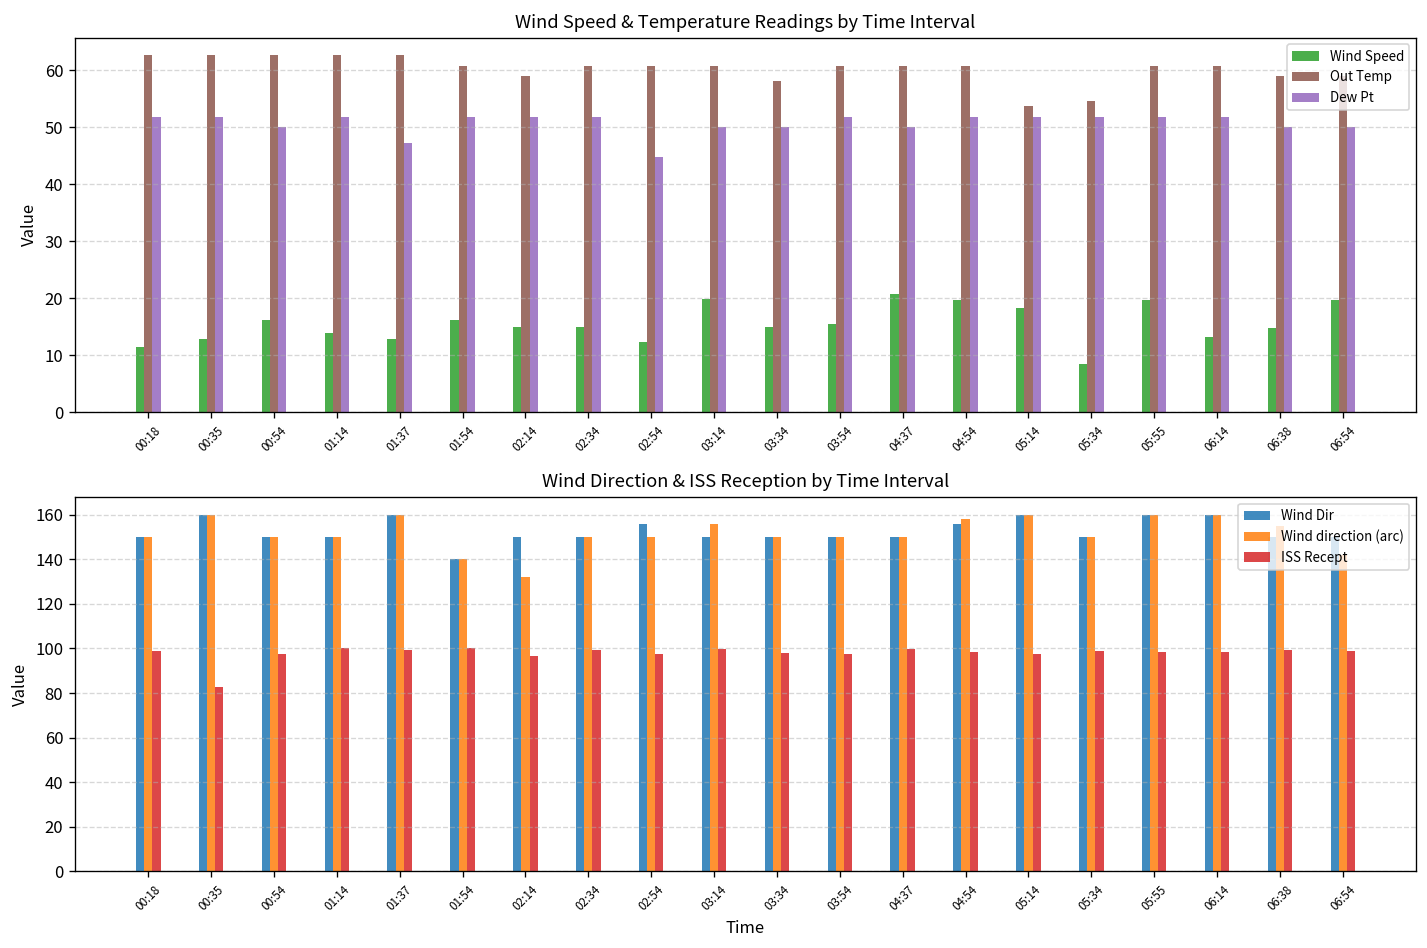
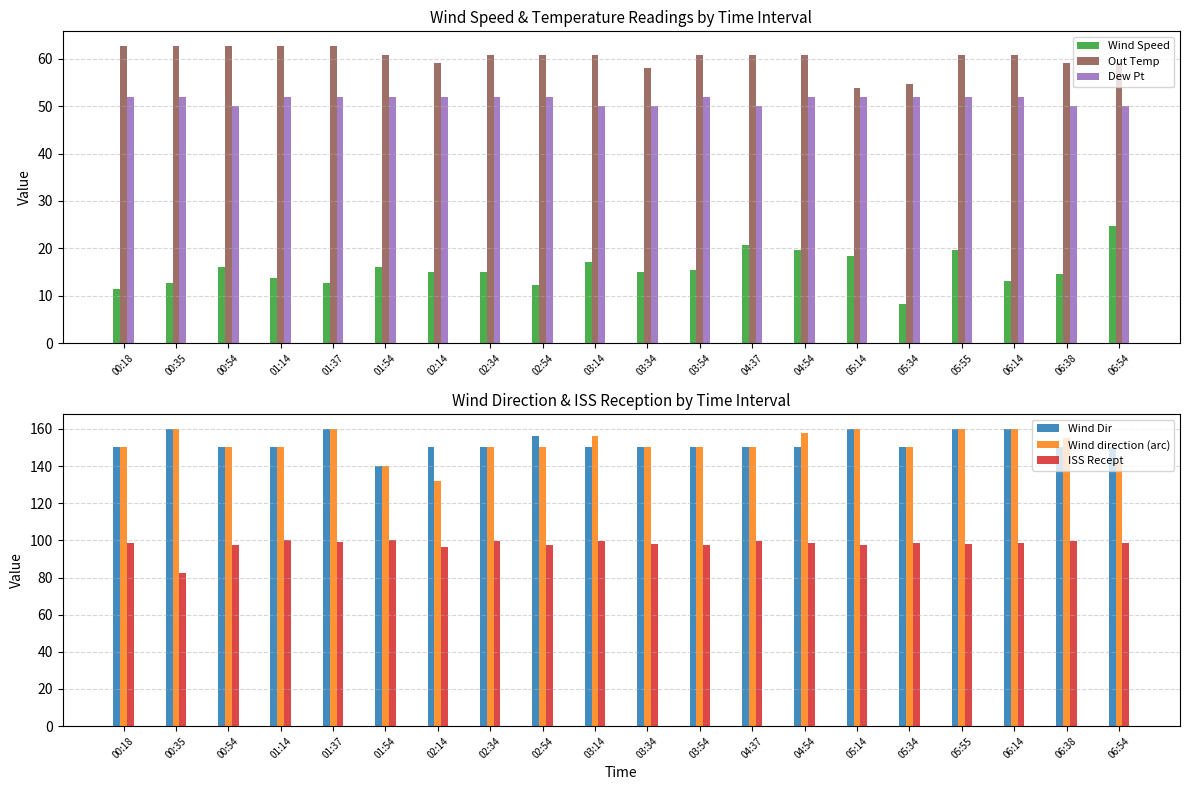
Wind Speed & Temperature Readings by Time Interval, Dew Pt, 01:37: 47 -> 52
Wind Speed & Temperature Readings by Time Interval, Dew Pt, 02:54: 45 -> 52
Wind Speed & Temperature Readings by Time Interval, Wind Speed, 03:14: 20 -> 17
Wind Speed & Temperature Readings by Time Interval, Wind Speed, 06:54: 20 -> 25
Wind Direction & ISS Reception by Time Interval, Wind Dir, 04:54: 156 -> 150
